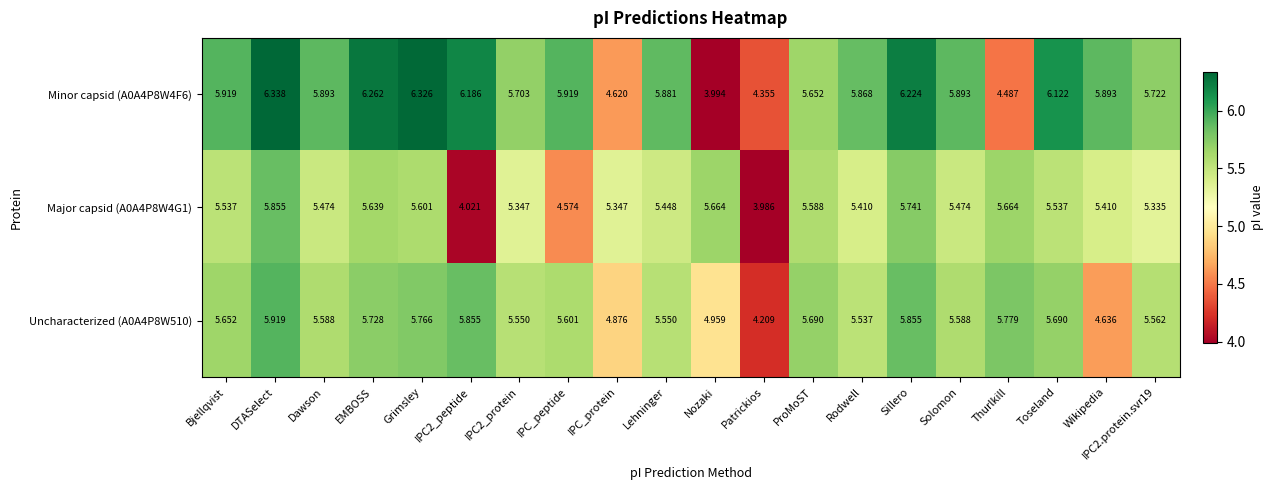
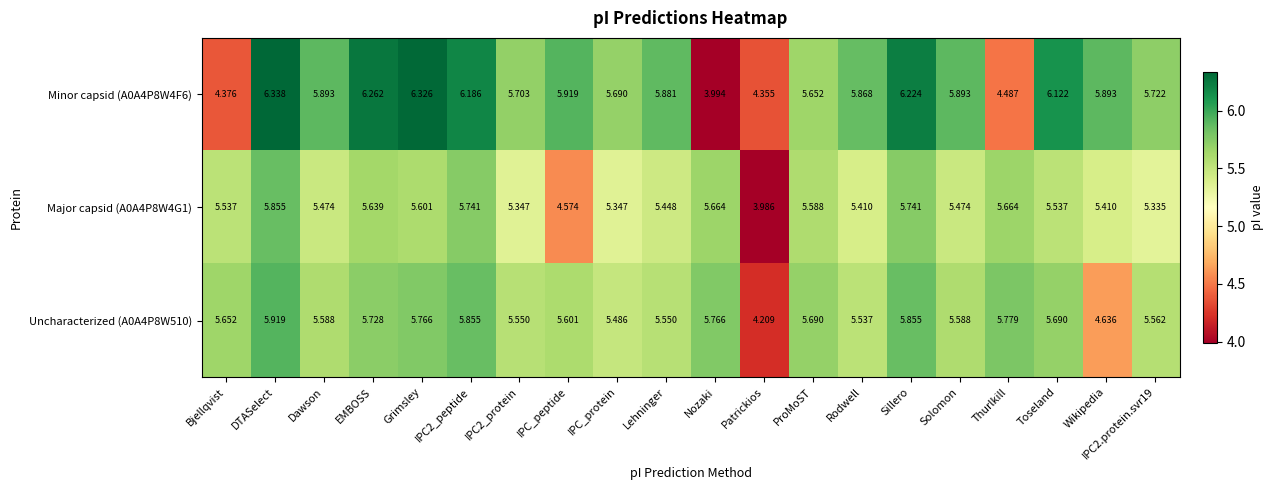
Minor capsid (A0A4P8W4F6), Bjellqvist: 5.919 -> 4.376
Minor capsid (A0A4P8W4F6), IPC_protein: 4.620 -> 5.690
Major capsid (A0A4P8W4G1), IPC2_peptide: 4.021 -> 5.741
Uncharacterized (A0A4P8W510), IPC_protein: 4.876 -> 5.486
Uncharacterized (A0A4P8W510), Nozaki: 4.959 -> 5.766
